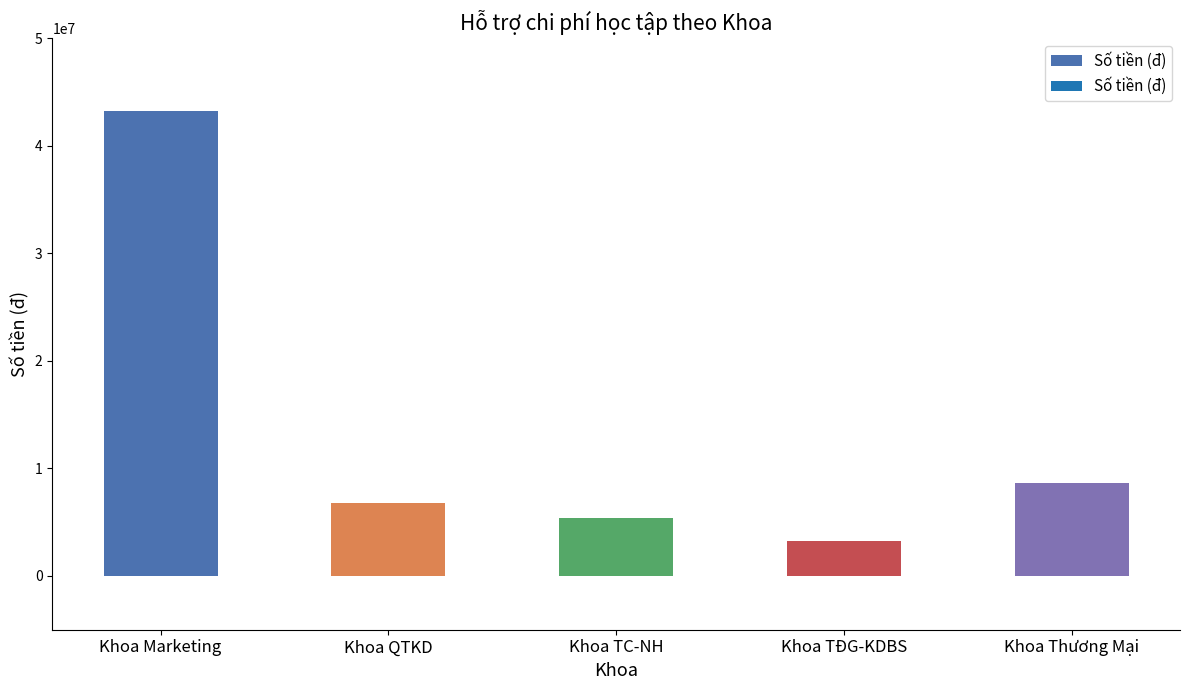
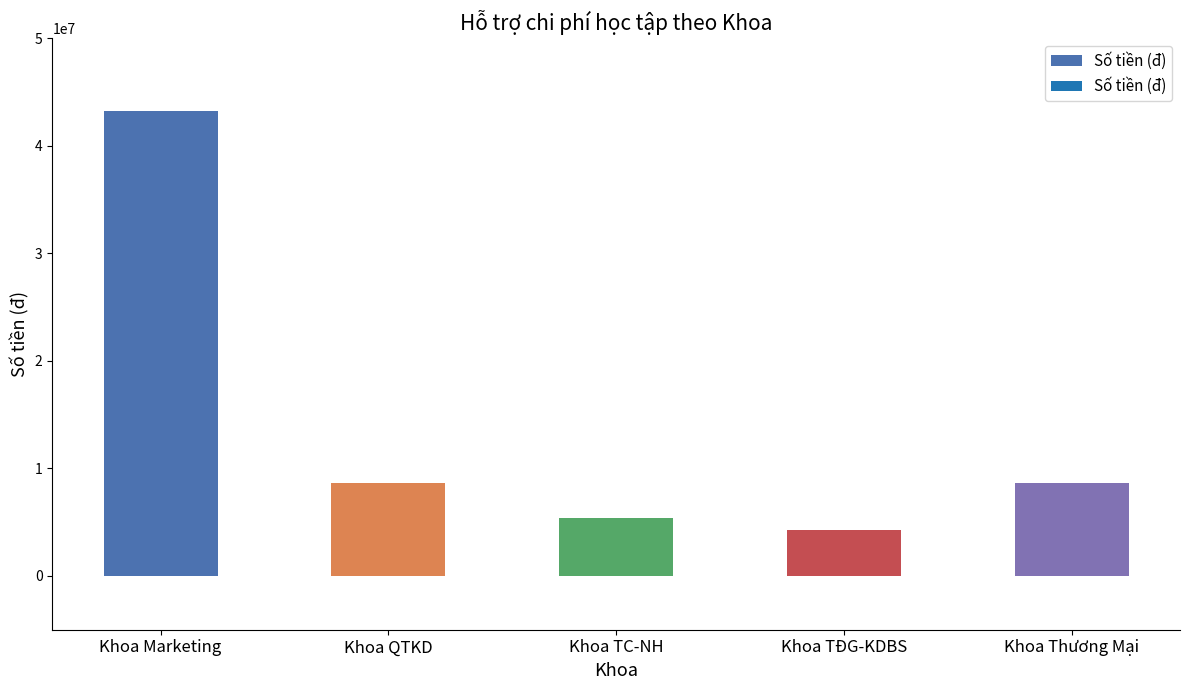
Khoa QTKD: 6800000 -> 8600000
Khoa TĐG-KDBS: 3300000 -> 4300000
